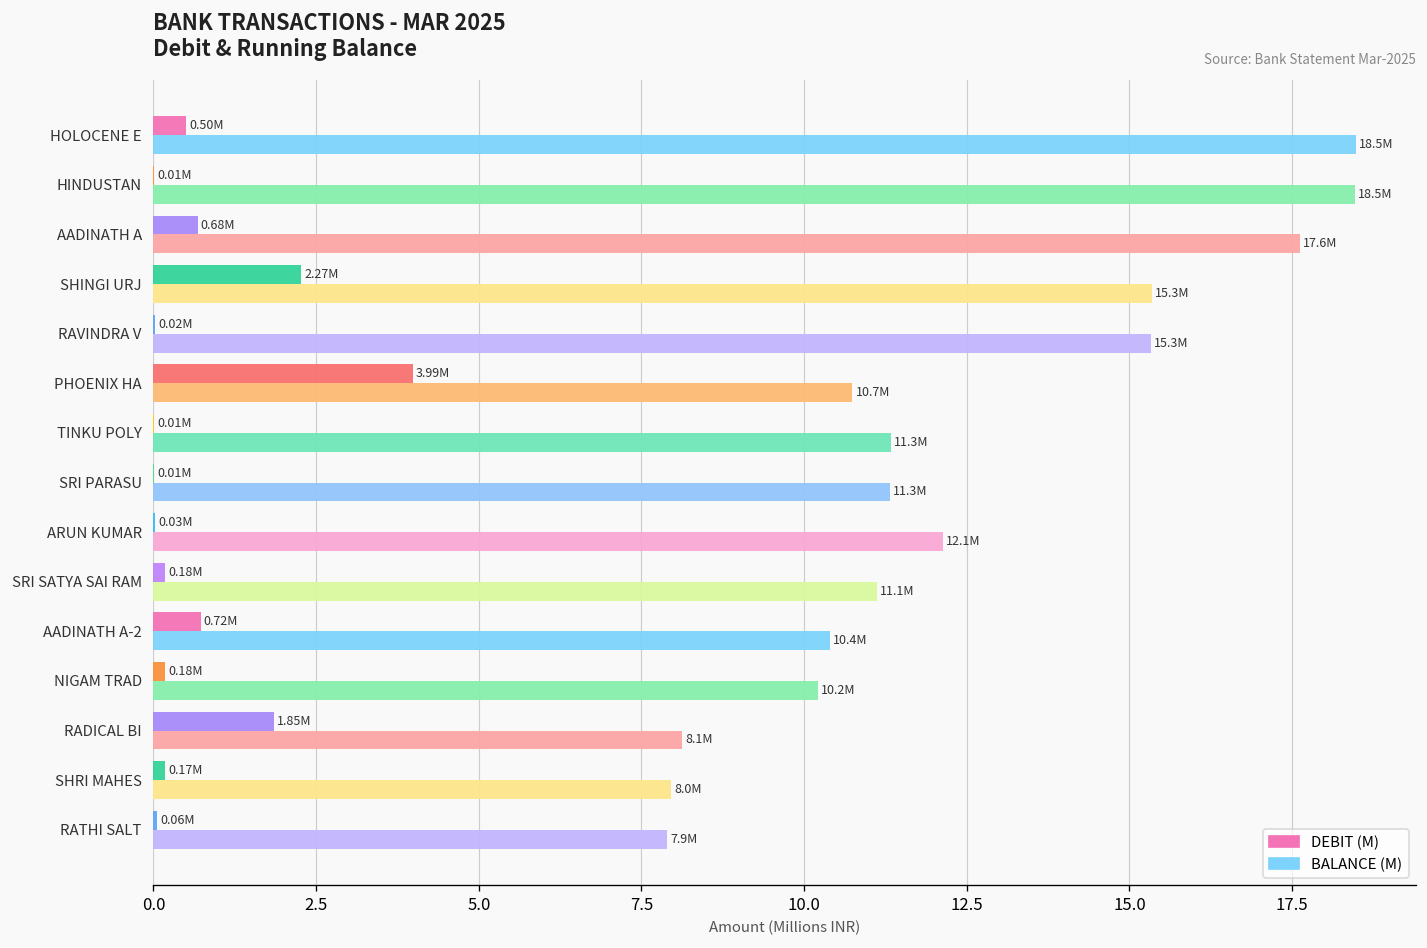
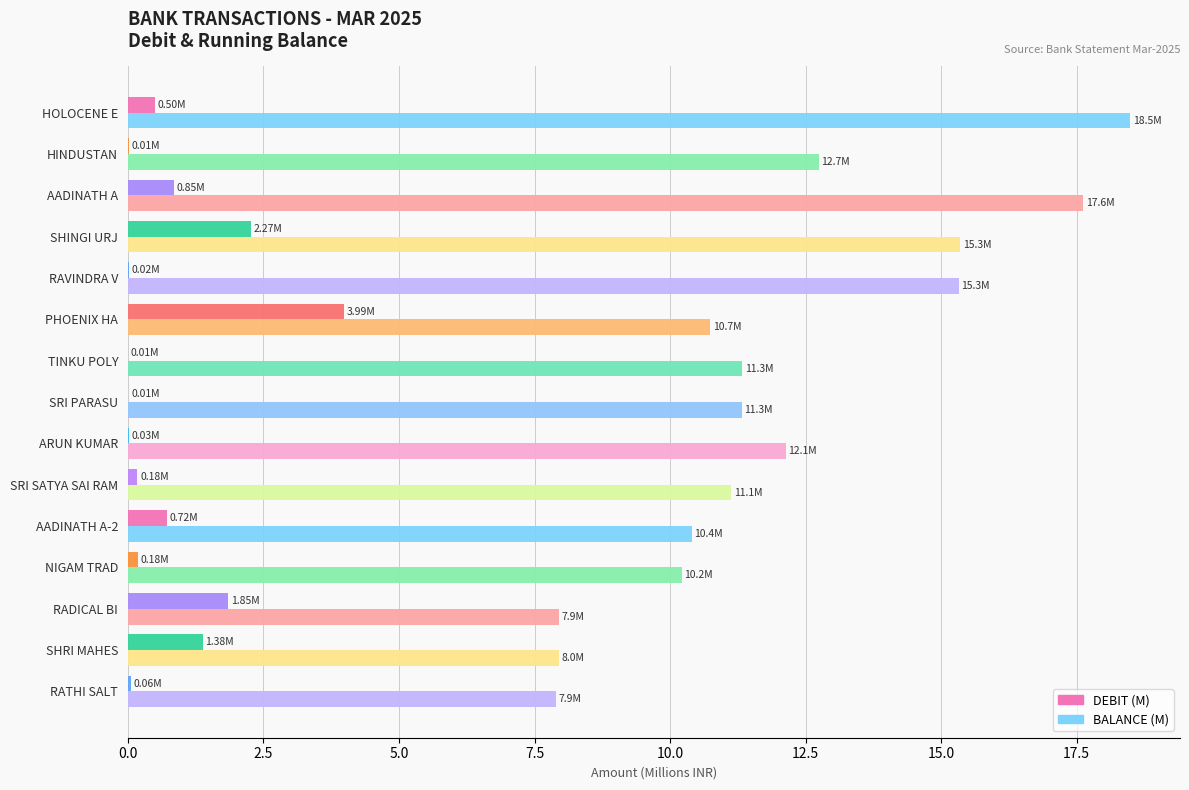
BALANCE (M), HINDUSTAN: 18.5M -> 12.7M
DEBIT (M), AADINATH A: 0.68M -> 0.85M
BALANCE (M), RADICAL BI: 8.1M -> 7.9M
DEBIT (M), SHRI MAHES: 0.17M -> 1.38M
